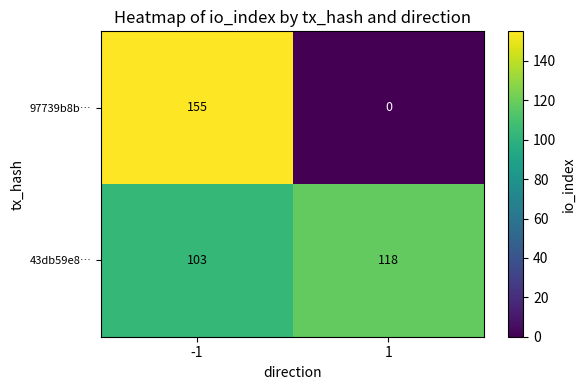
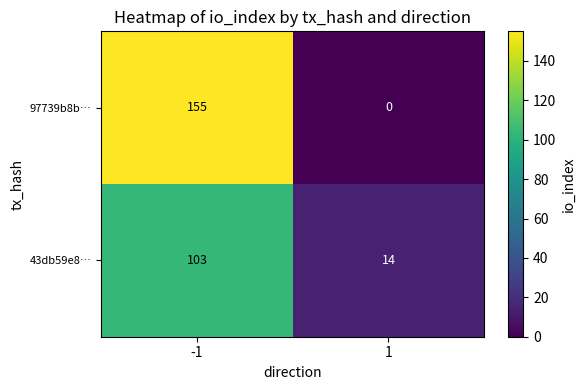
43db59e8…, 1: 118 -> 14
